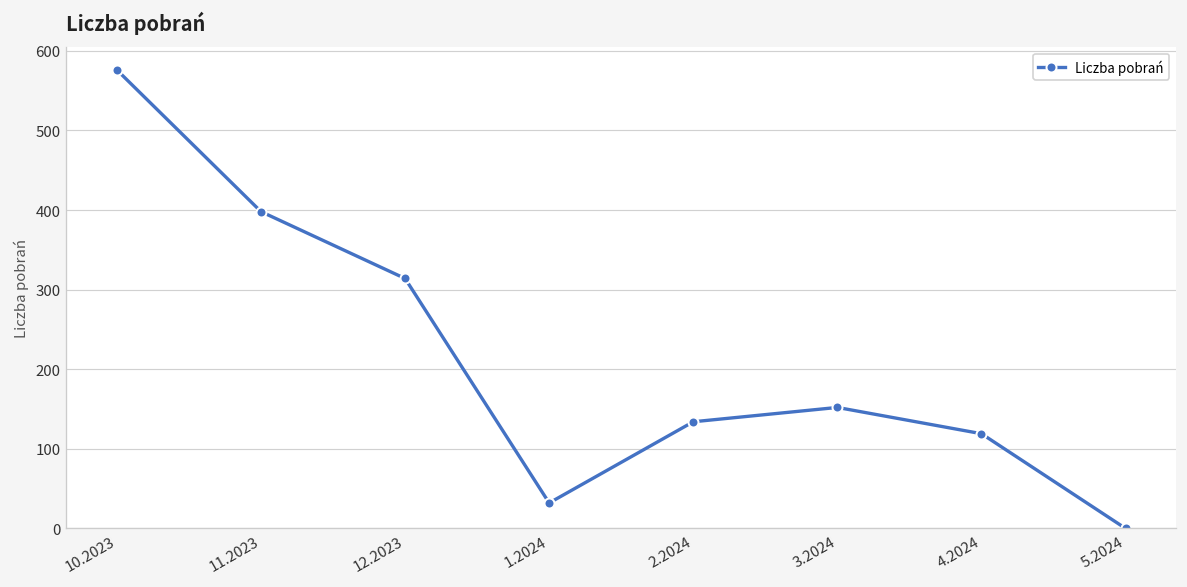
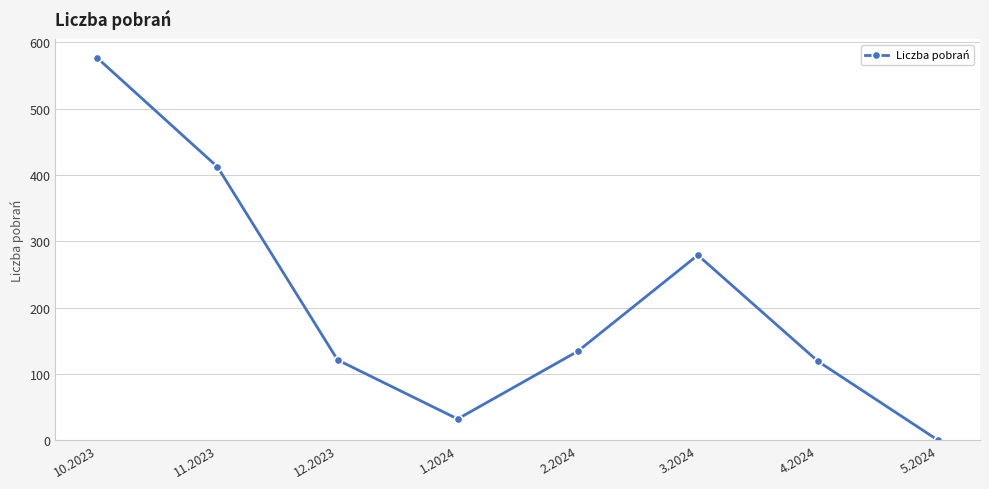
11.2023: 400 -> 410
12.2023: 310 -> 120
3.2024: 150 -> 280
